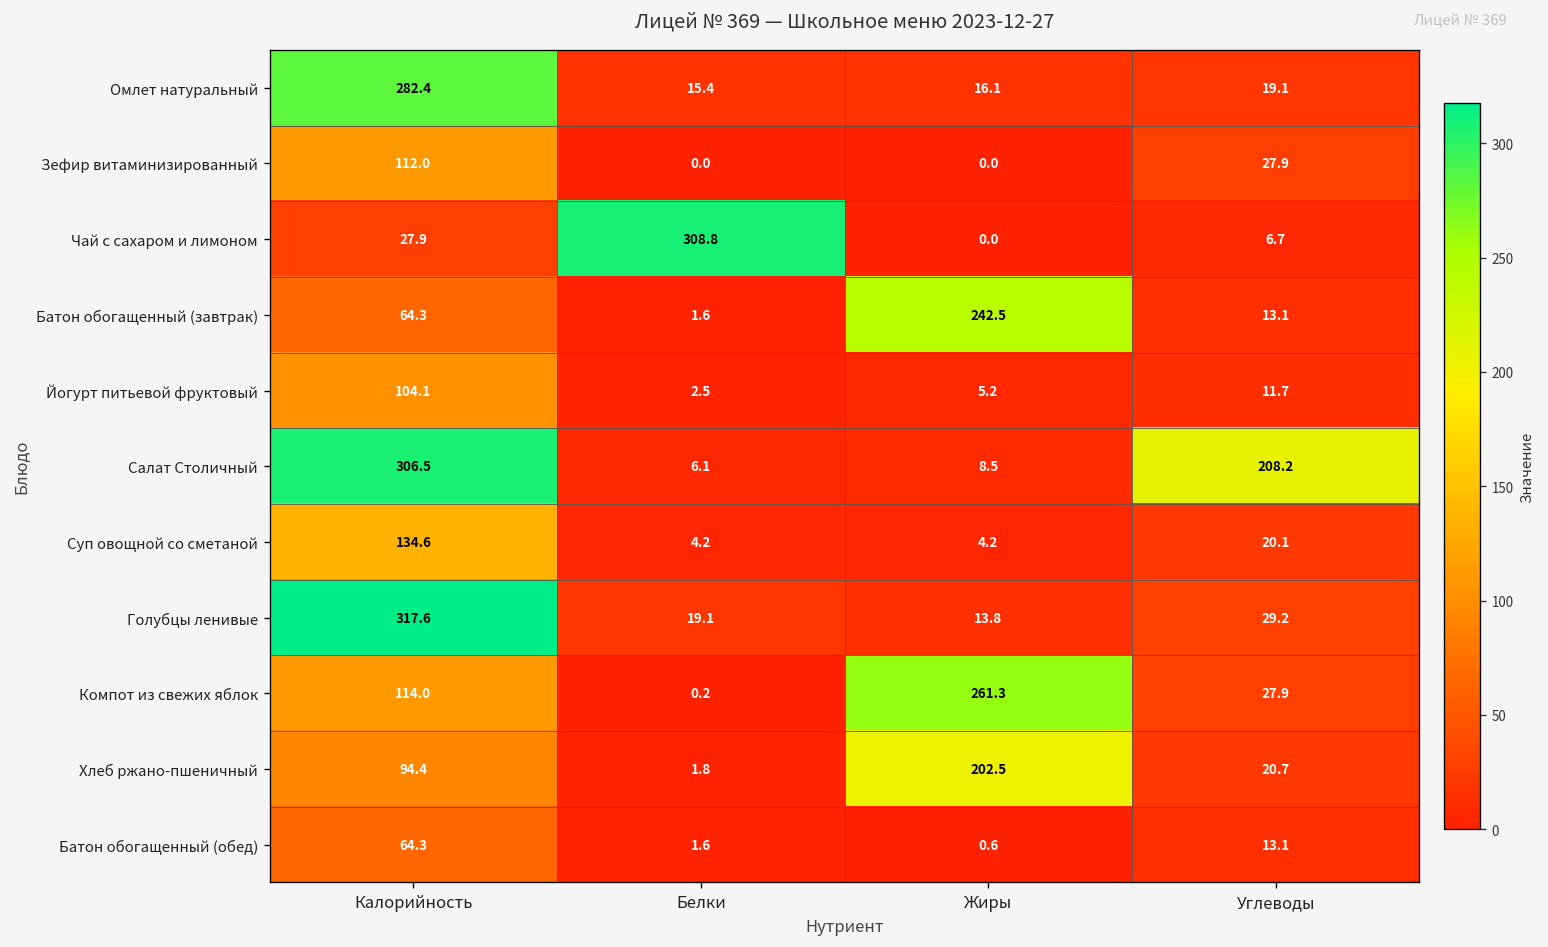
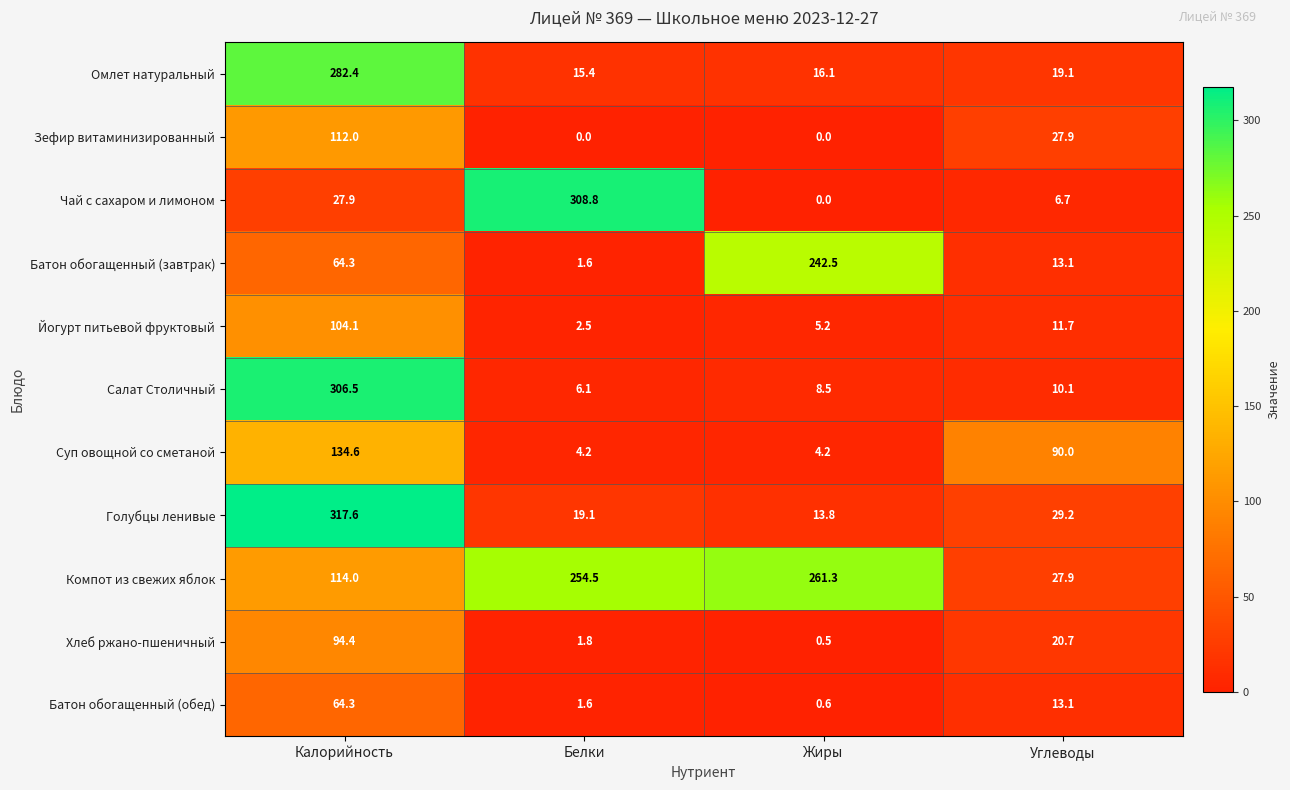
Салат Столичный, Углеводы: 208.2 -> 10.1
Суп овощной со сметаной, Углеводы: 20.1 -> 90.0
Компот из свежих яблок, Белки: 0.2 -> 254.5
Хлеб ржано-пшеничный, Жиры: 202.5 -> 0.5
